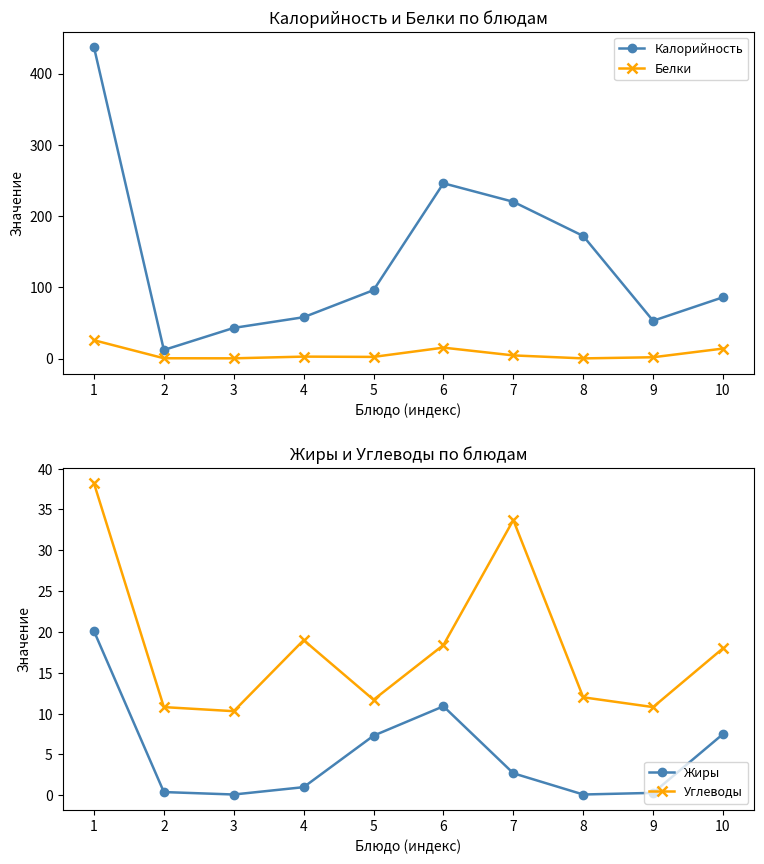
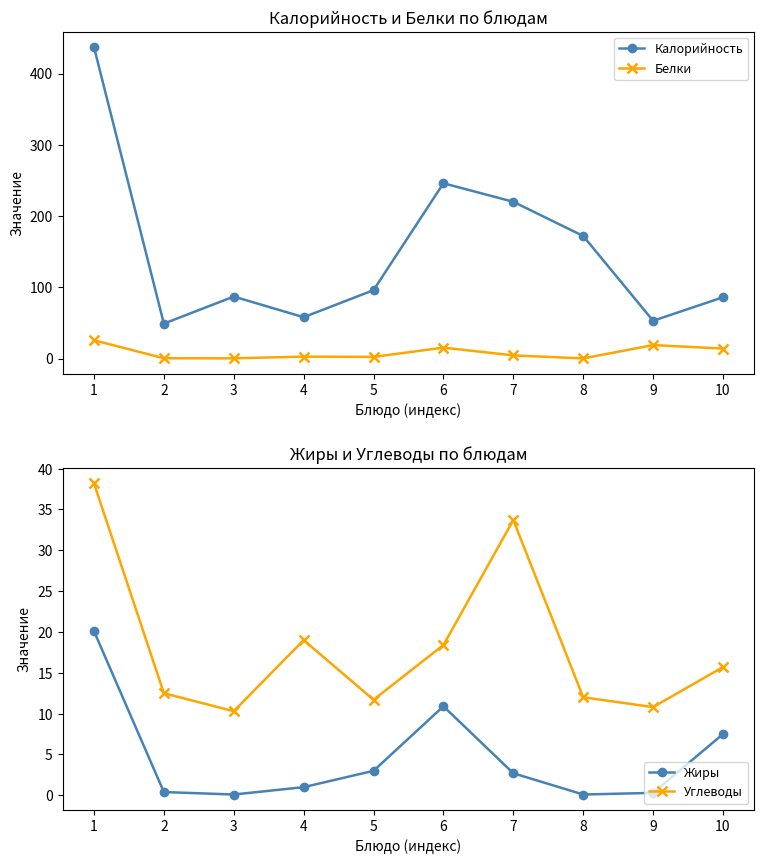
Калорийность и Белки по блюдам, Калорийность, 2: 10 -> 50
Калорийность и Белки по блюдам, Калорийность, 3: 40 -> 90
Калорийность и Белки по блюдам, Белки, 9: 0 -> 20
Жиры и Углеводы по блюдам, Углеводы, 2: 11 -> 13
Жиры и Углеводы по блюдам, Жиры, 5: 7 -> 3
Жиры и Углеводы по блюдам, Углеводы, 10: 18 -> 16
